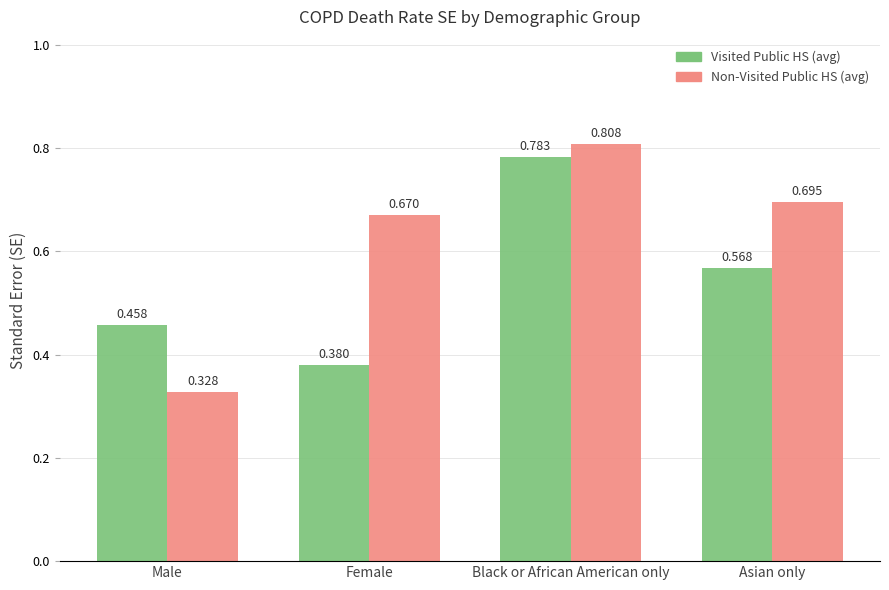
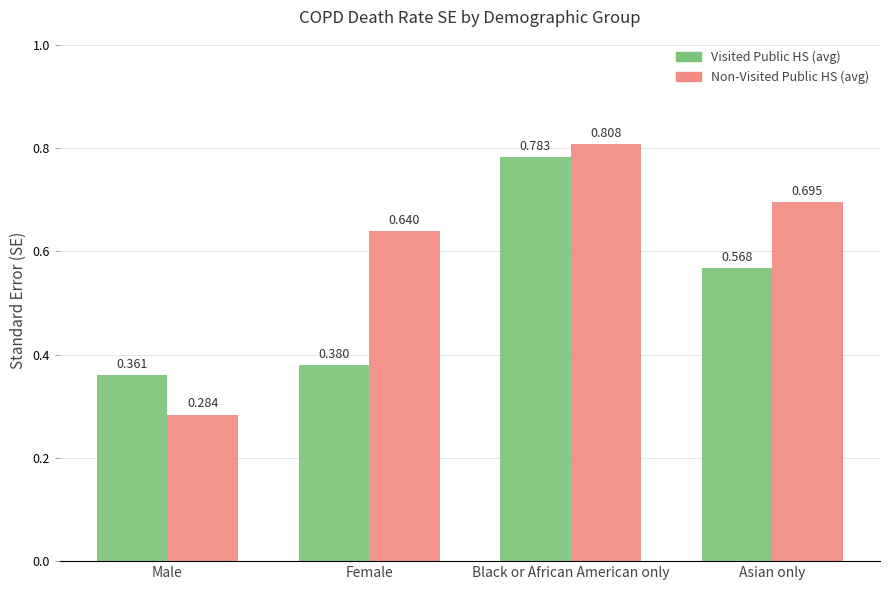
Visited Public HS (avg), Male: 0.458 -> 0.361
Non-Visited Public HS (avg), Male: 0.328 -> 0.284
Non-Visited Public HS (avg), Female: 0.670 -> 0.640
